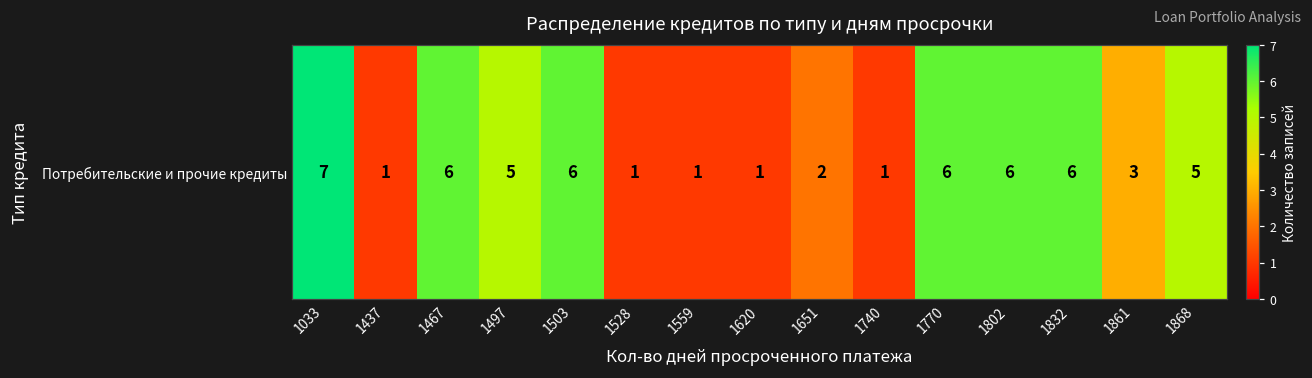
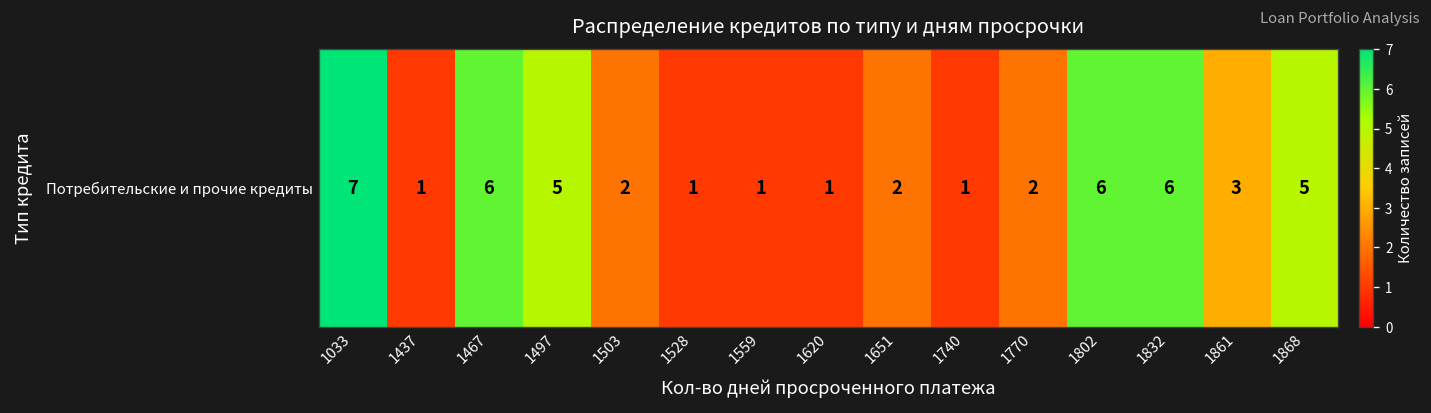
Потребительские и прочие кредиты, 1503: 6 -> 2
Потребительские и прочие кредиты, 1770: 6 -> 2
